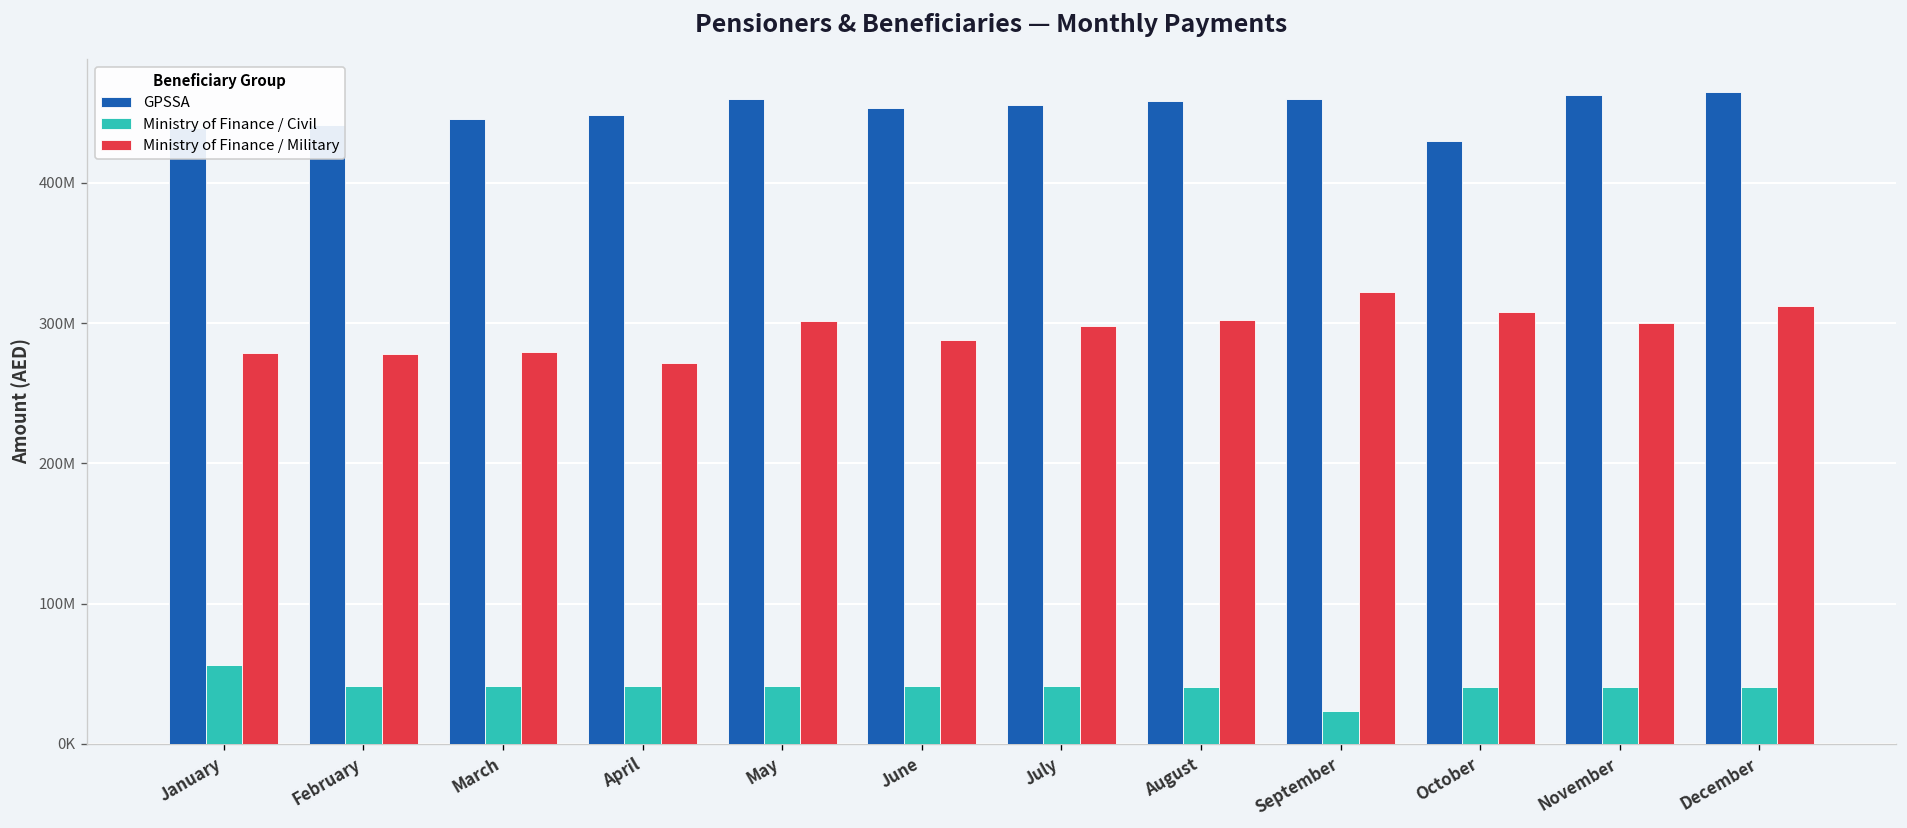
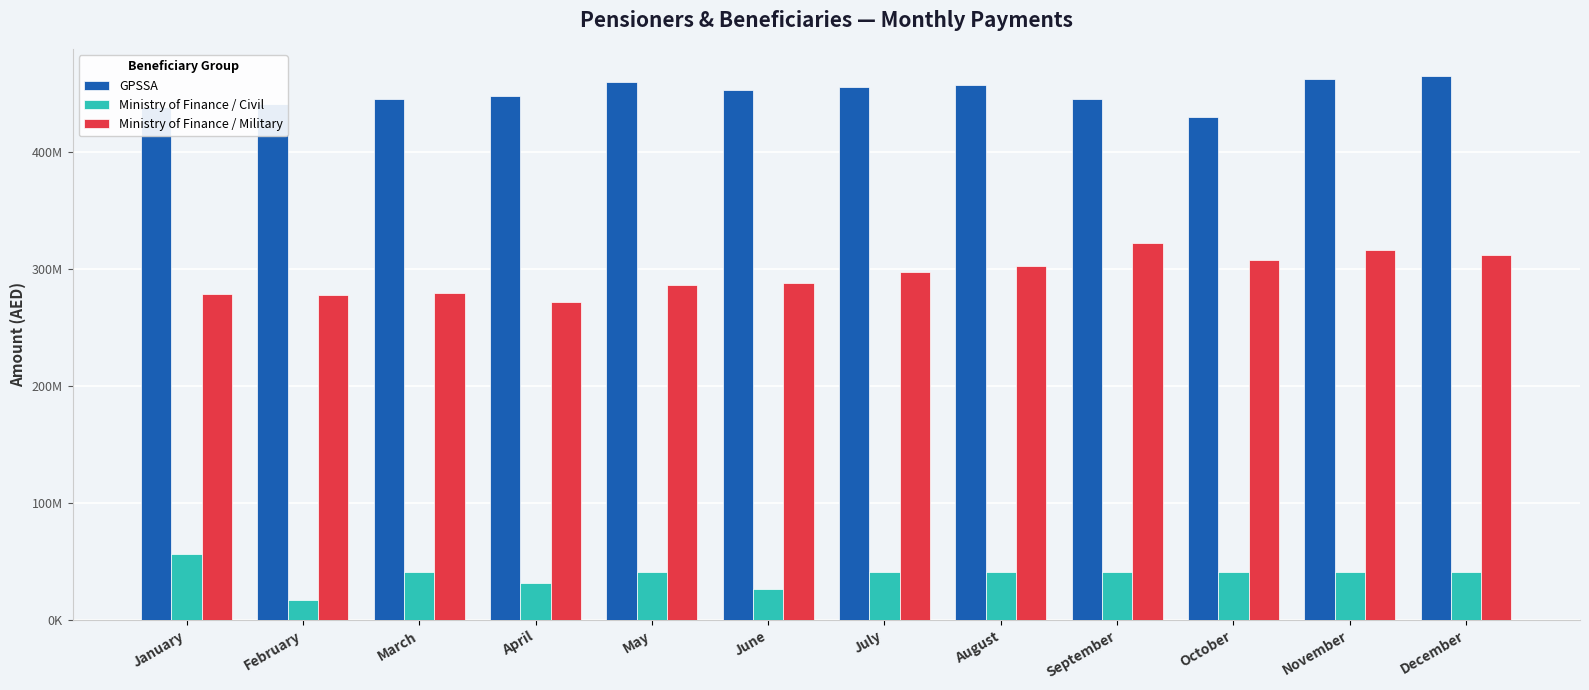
Ministry of Finance / Civil, February: 41000000 -> 17000000
Ministry of Finance / Civil, April: 41000000 -> 32000000
Ministry of Finance / Military, May: 302000000 -> 286000000
Ministry of Finance / Civil, June: 41000000 -> 27000000
GPSSA, September: 460000000 -> 446000000
Ministry of Finance / Civil, September: 23000000 -> 41000000
Ministry of Finance / Military, November: 300000000 -> 316000000
